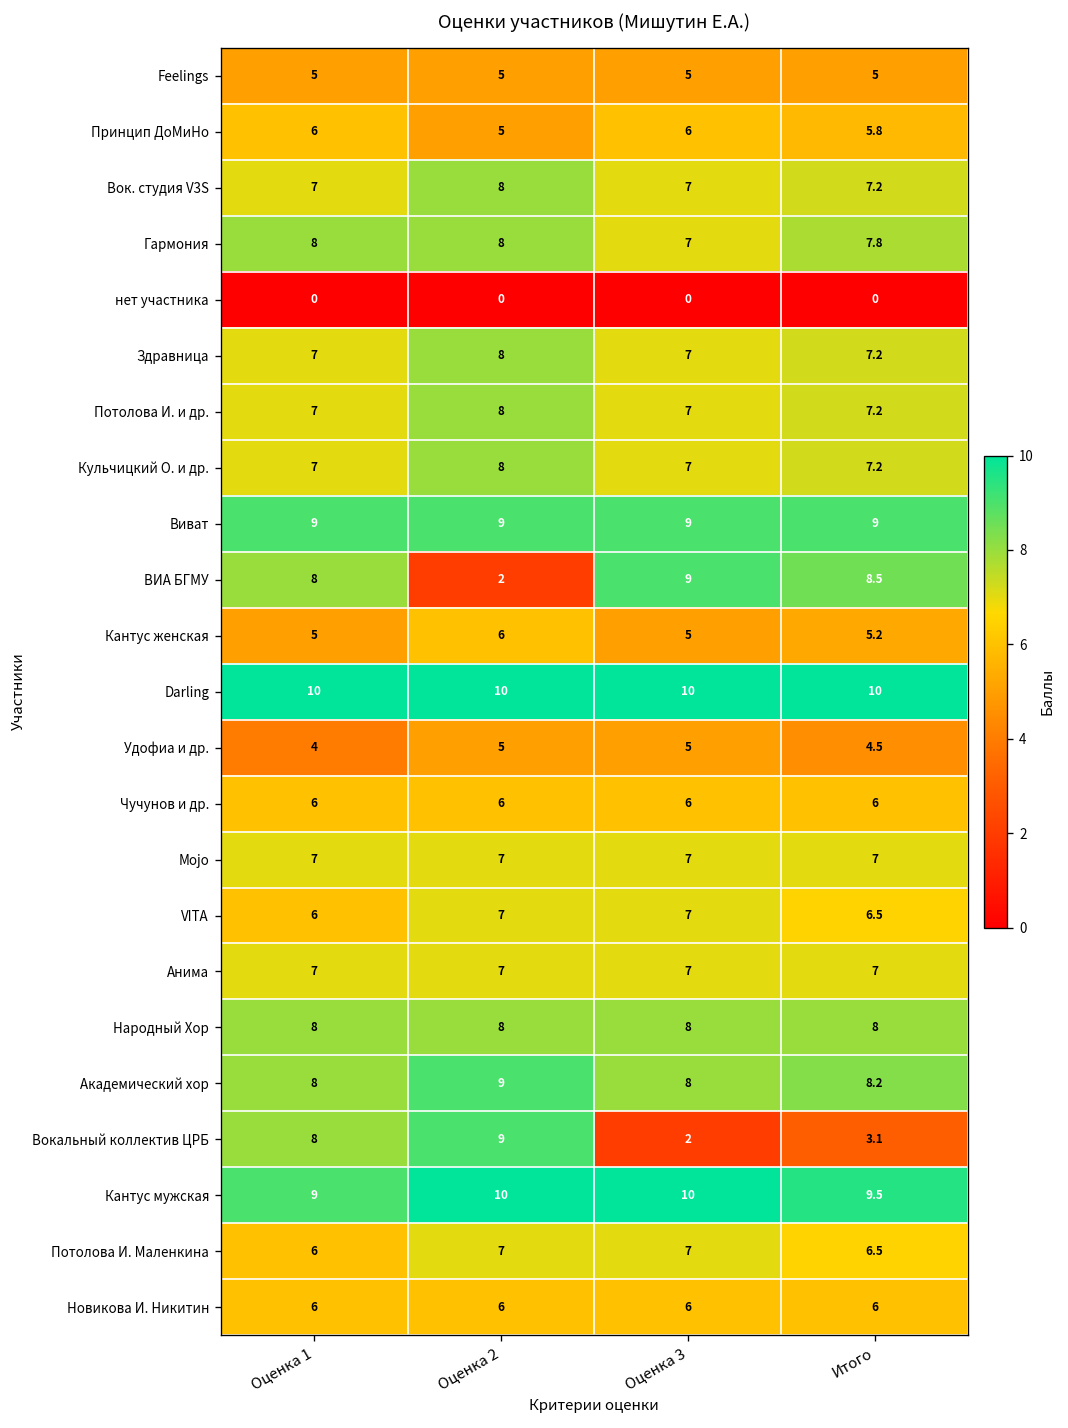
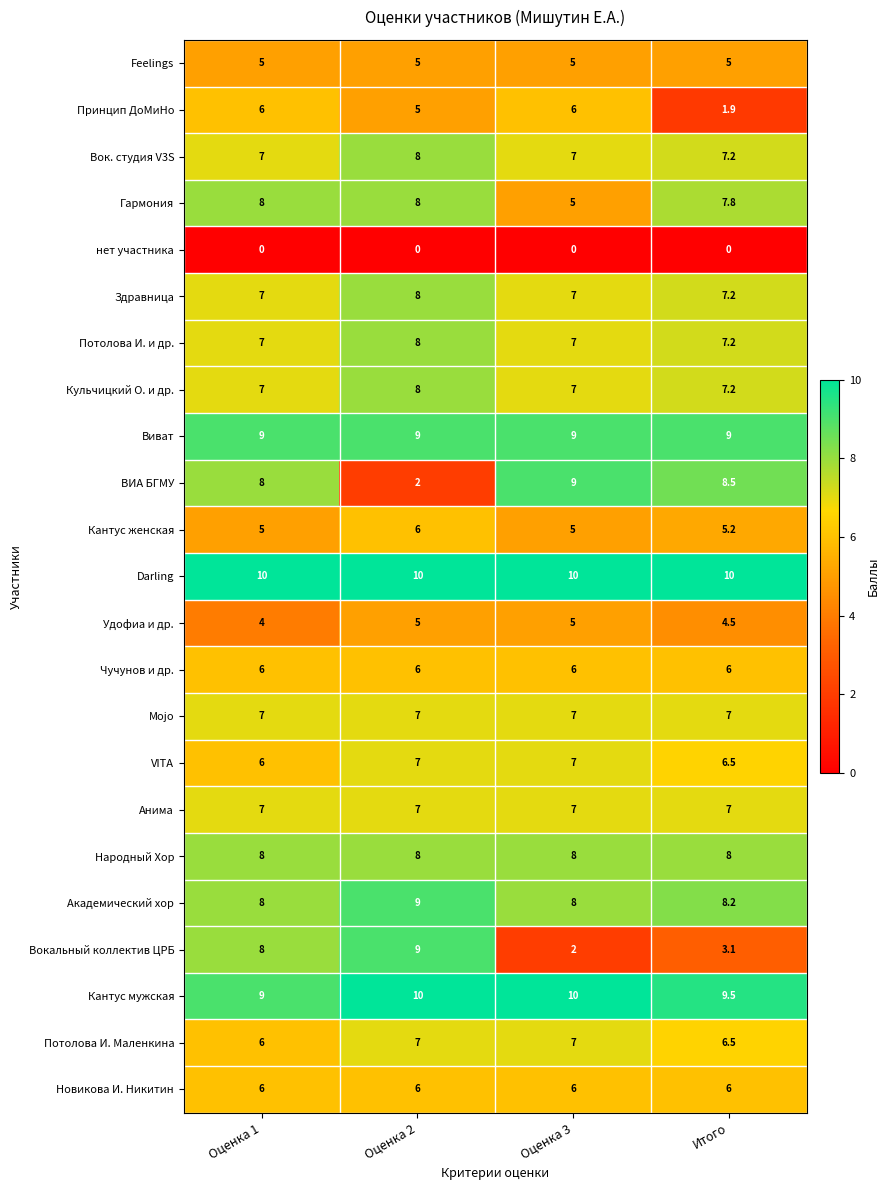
Принцип ДоМиНо, Итого: 5.8 -> 1.9
Гармония, Оценка 3: 7 -> 5
